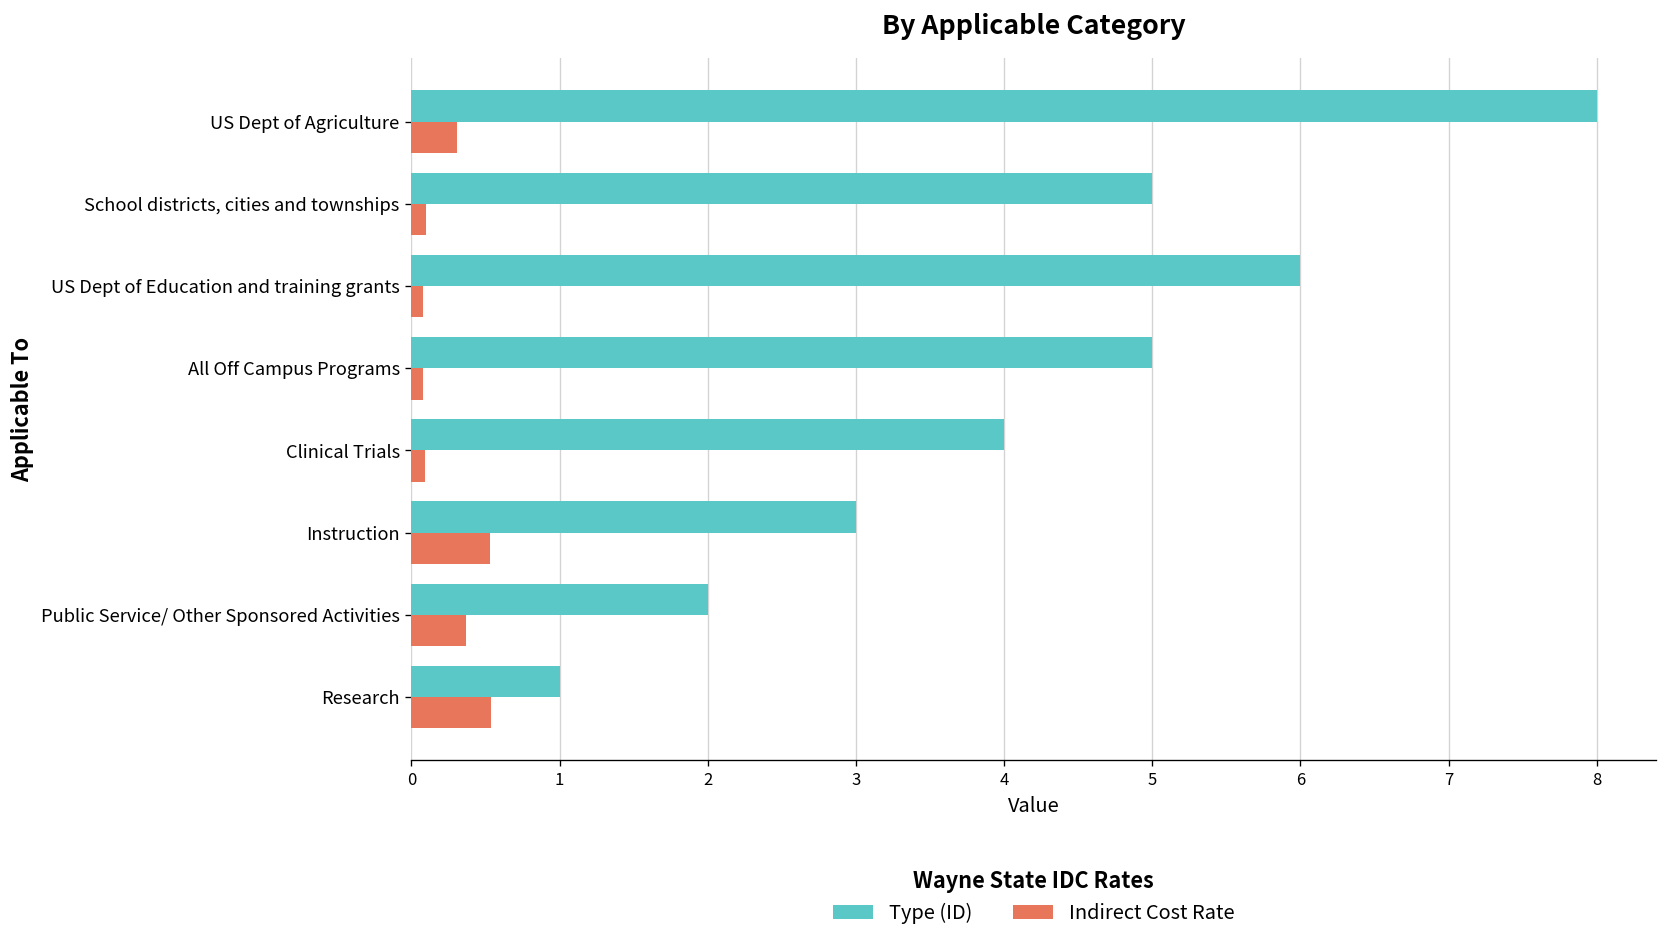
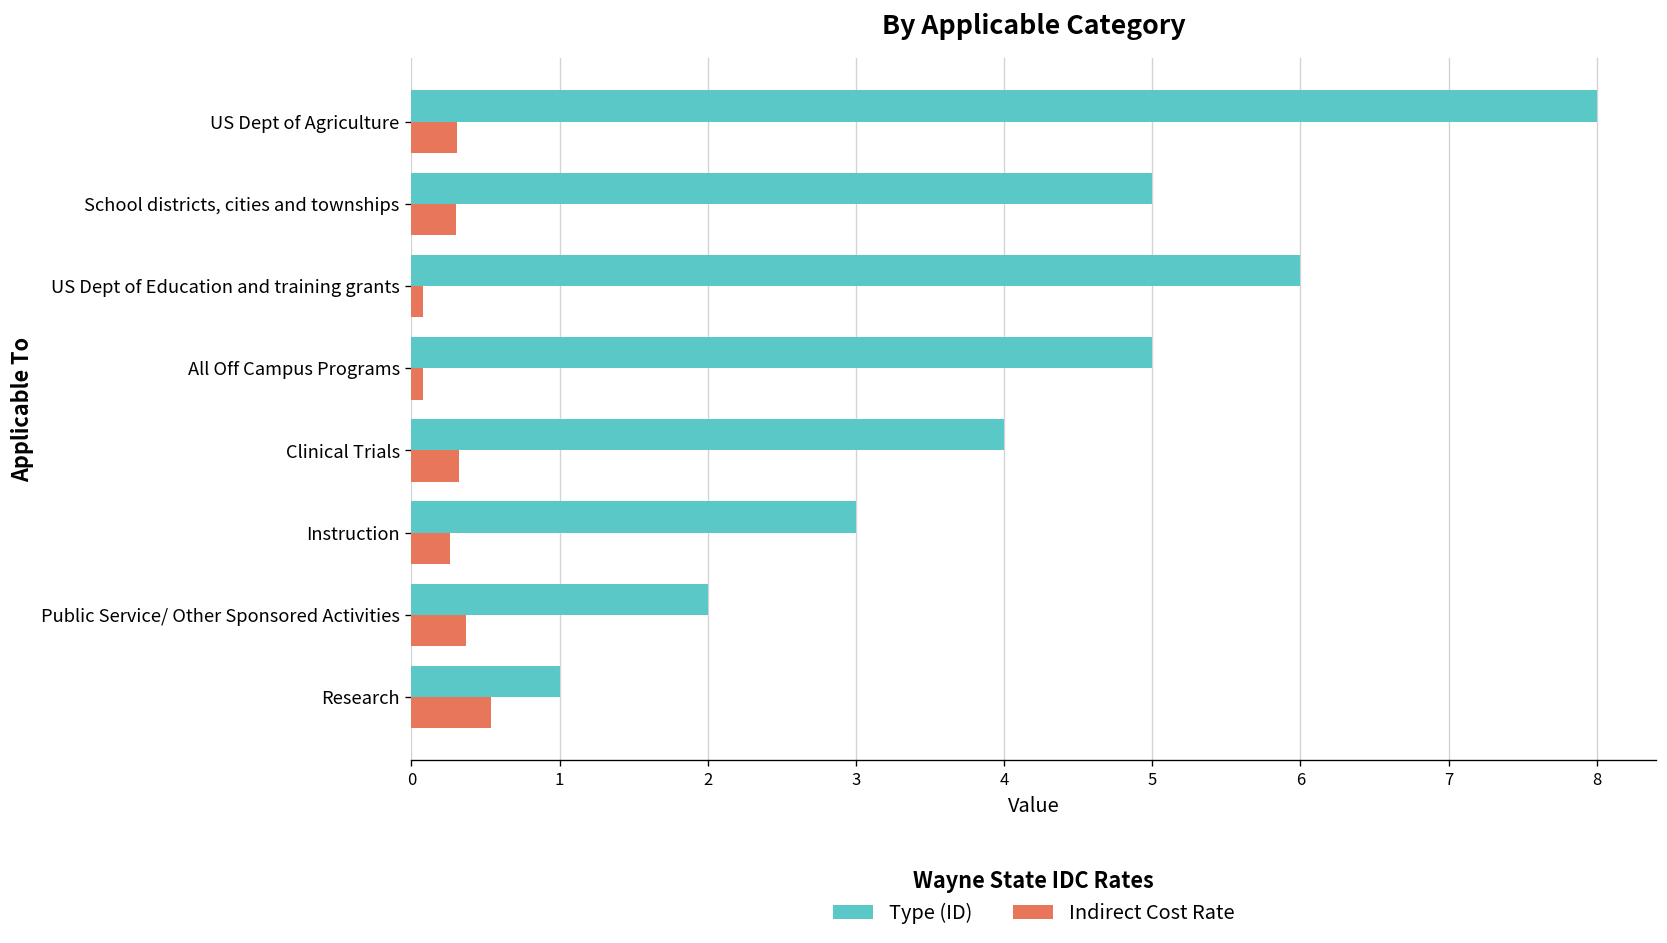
Indirect Cost Rate, School districts, cities and townships: 0.1 -> 0.3
Indirect Cost Rate, Clinical Trials: 0.09 -> 0.32
Indirect Cost Rate, Instruction: 0.53 -> 0.26
